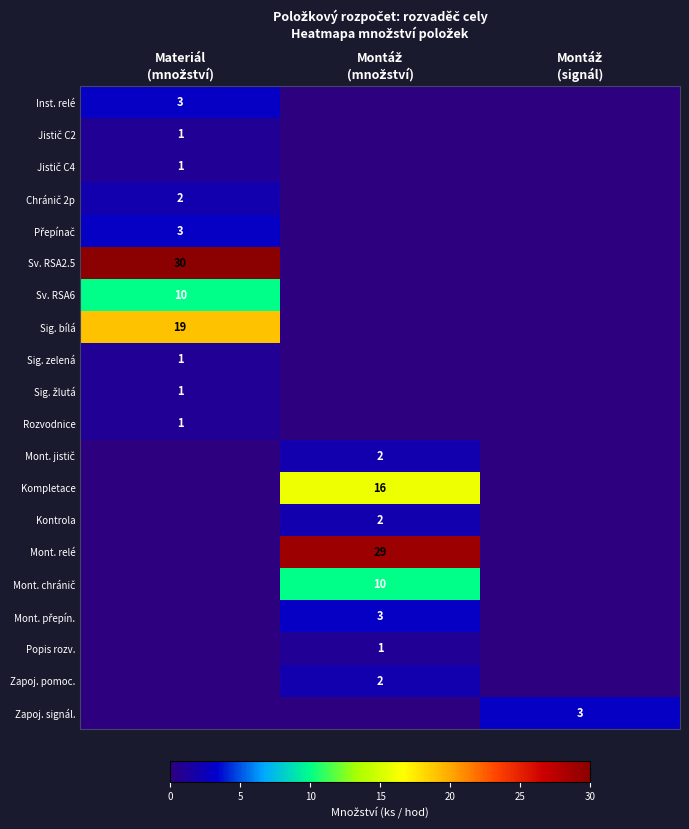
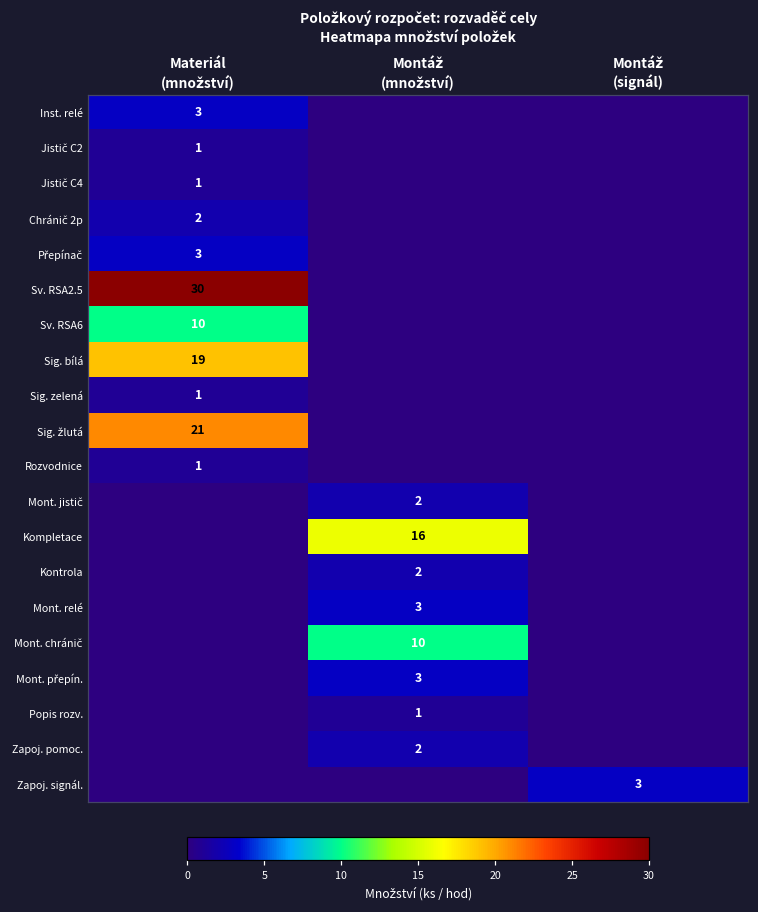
Sig. žlutá, Materiál (množství): 1 -> 21
Mont. relé, Montáž (množství): 29 -> 3
